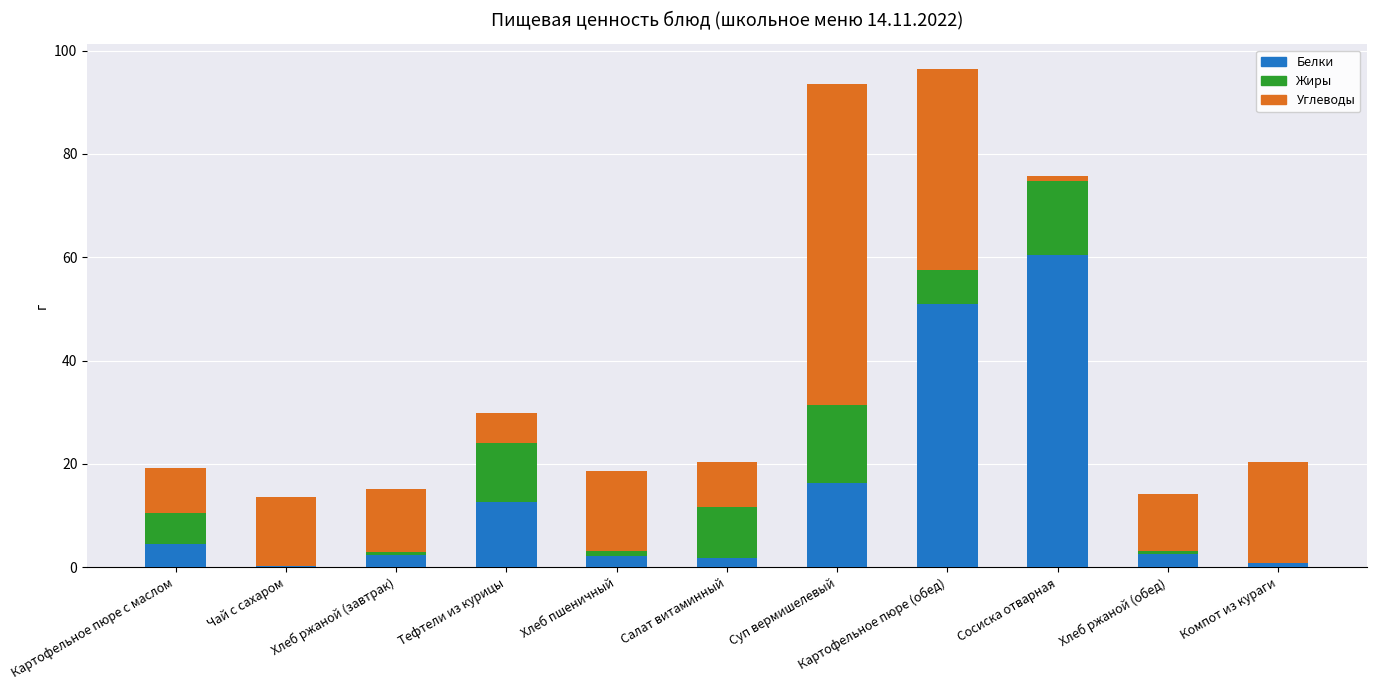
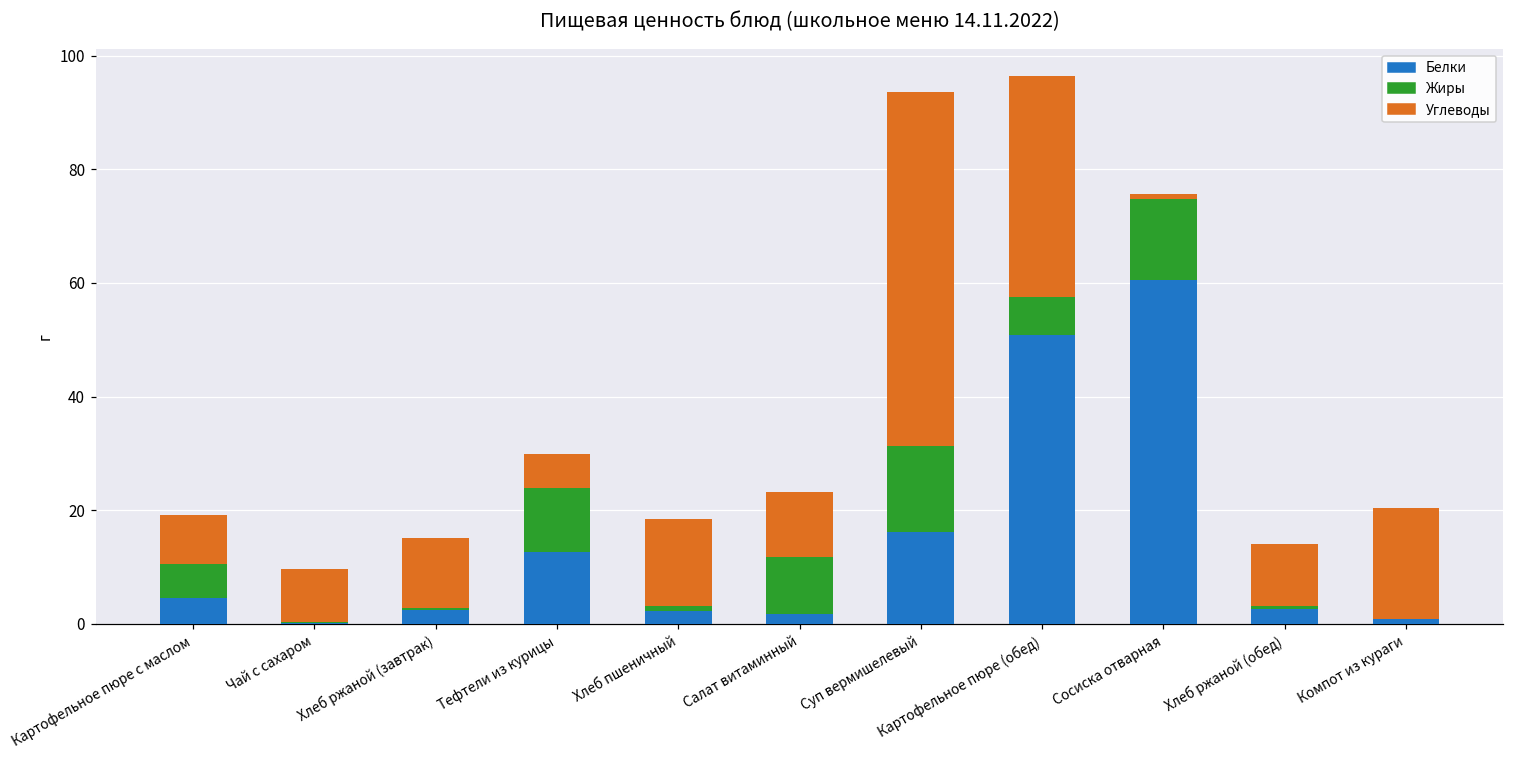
Углеводы, Чай с сахаром: 13 -> 9
Углеводы, Салат витаминный: 9 -> 11
